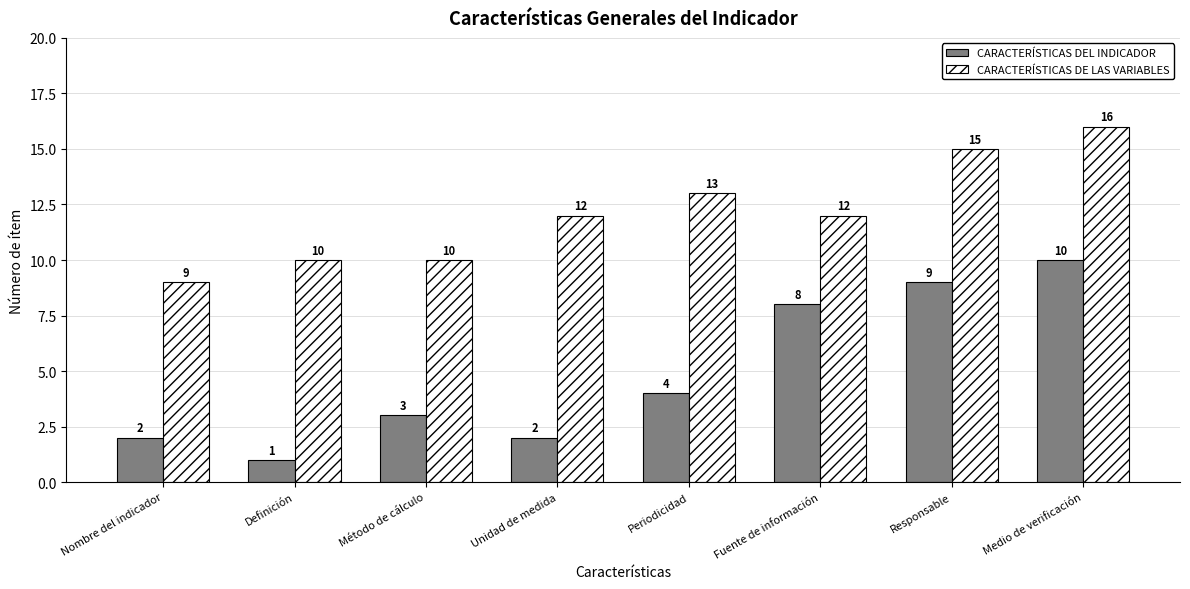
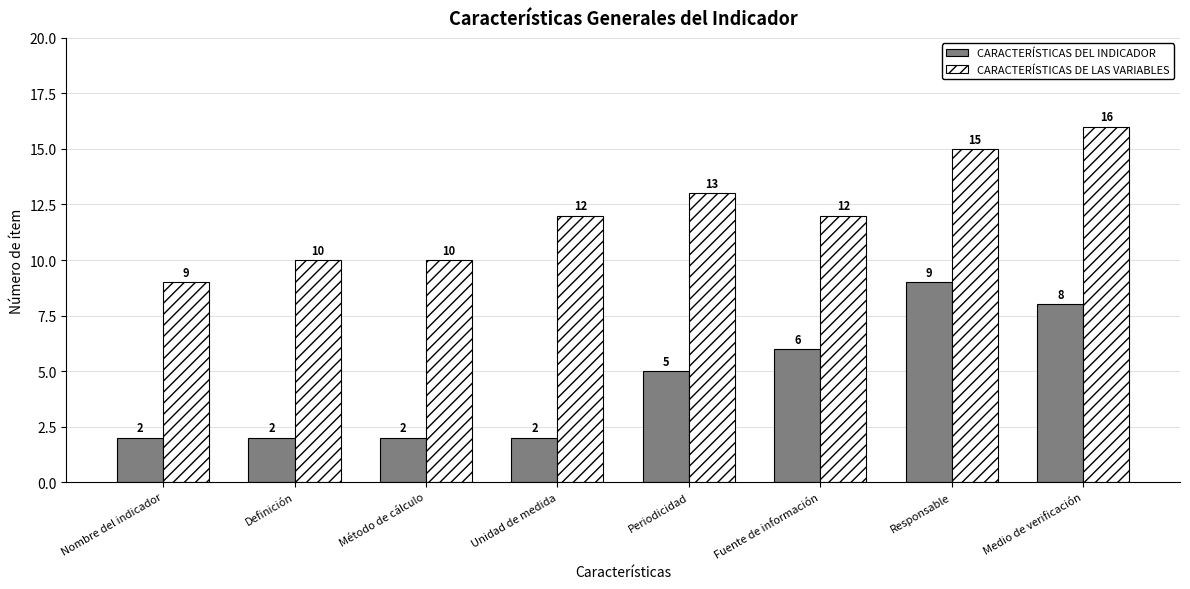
CARACTERÍSTICAS DEL INDICADOR, Definición: 1 -> 2
CARACTERÍSTICAS DEL INDICADOR, Método de cálculo: 3 -> 2
CARACTERÍSTICAS DEL INDICADOR, Periodicidad: 4 -> 5
CARACTERÍSTICAS DEL INDICADOR, Fuente de información: 8 -> 6
CARACTERÍSTICAS DEL INDICADOR, Medio de verificación: 10 -> 8
